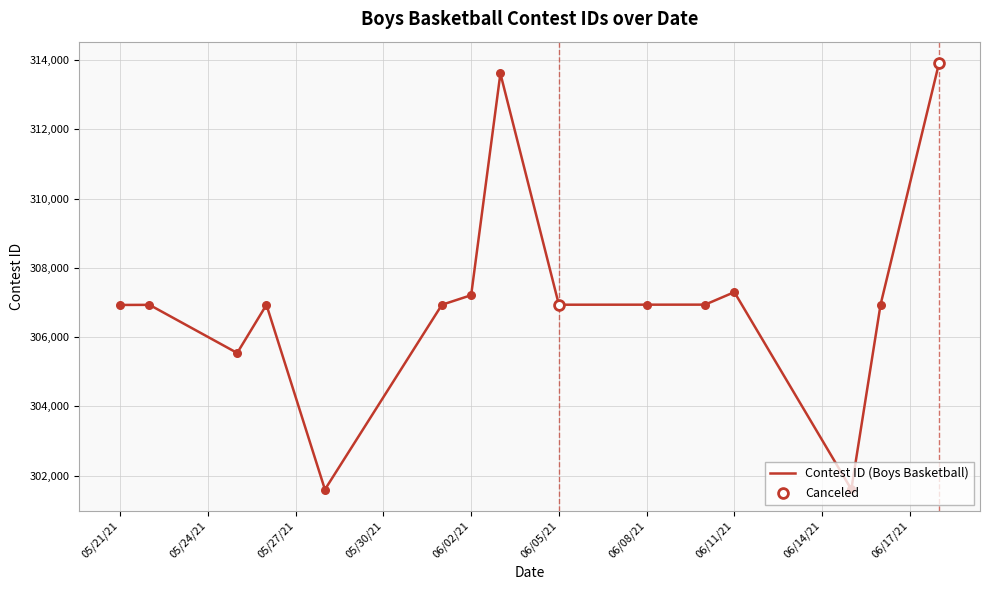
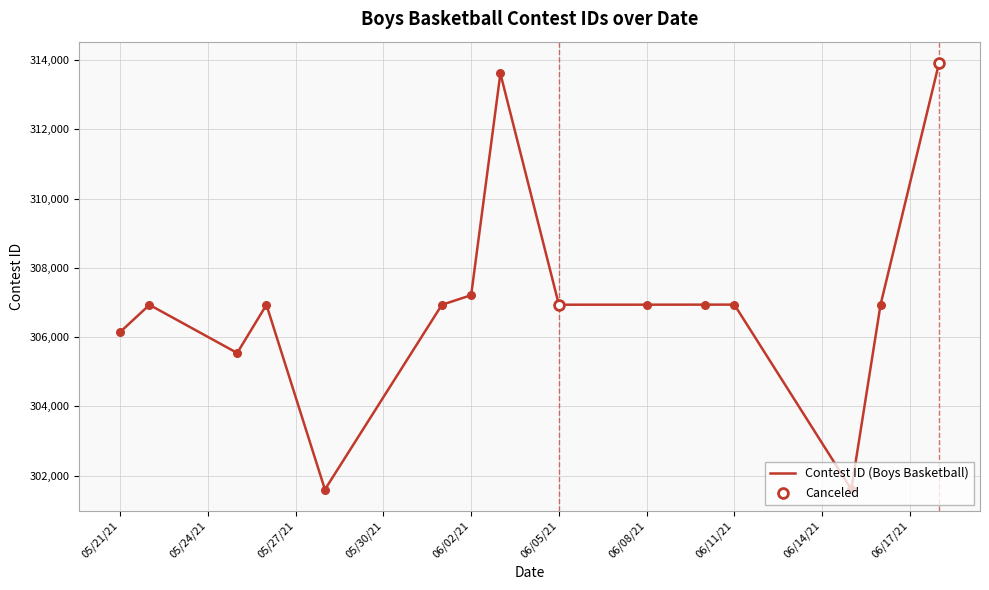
Contest ID (Boys Basketball), 05/21/21: 306,900 -> 306,100
Contest ID (Boys Basketball), 06/11/21: 307,300 -> 306,900
